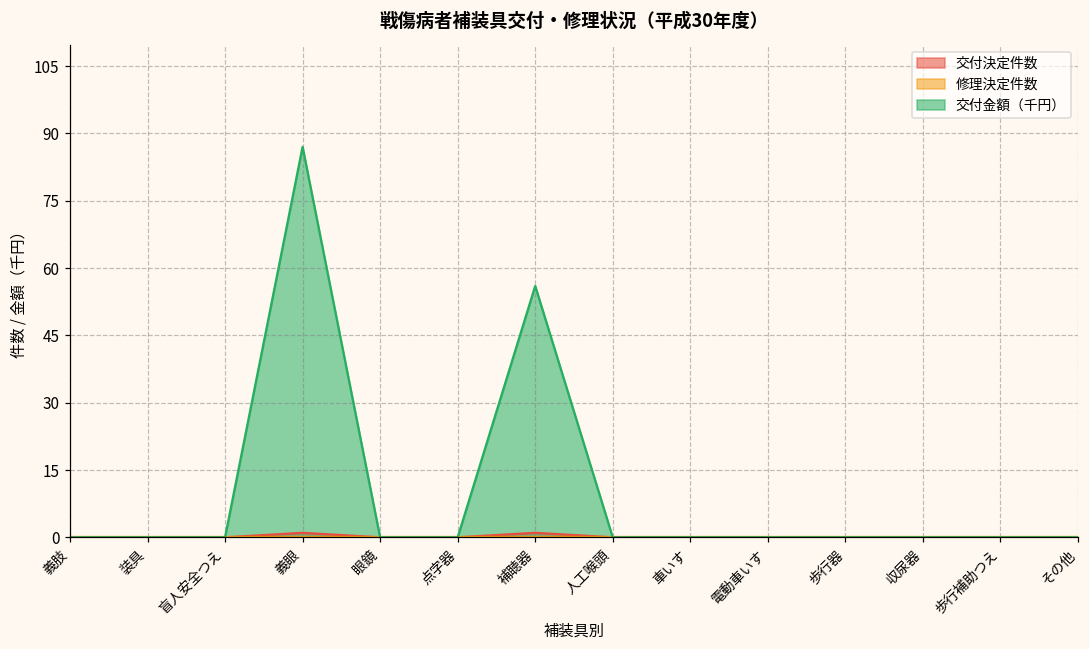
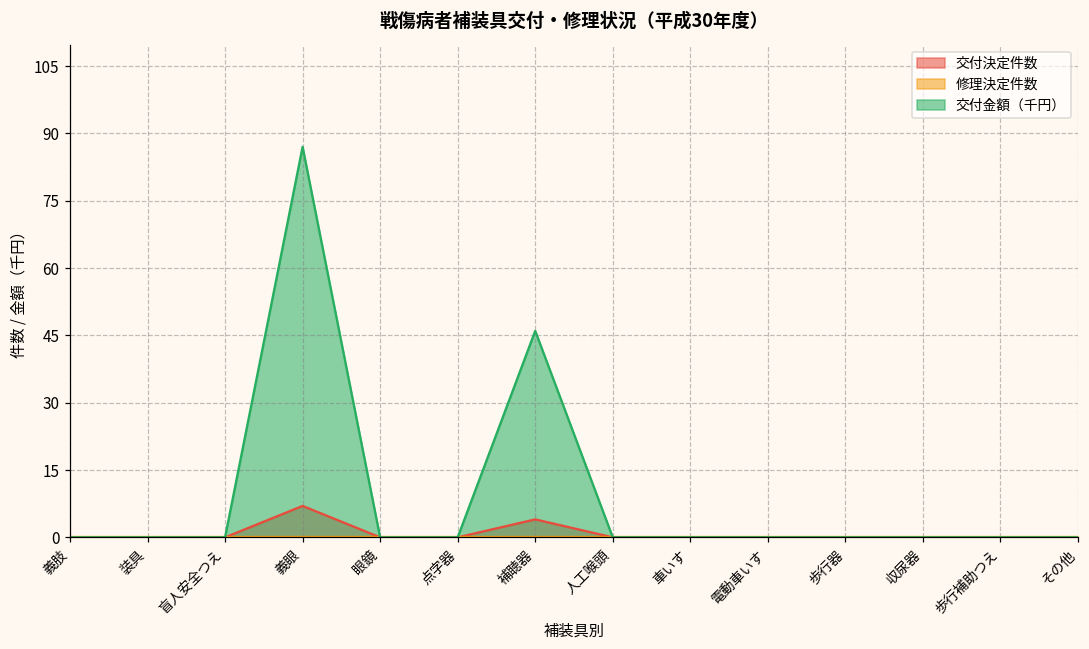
交付決定件数, 義眼: 1 -> 7
交付決定件数, 補聴器: 1 -> 4
交付金額（千円）, 補聴器: 56 -> 46
